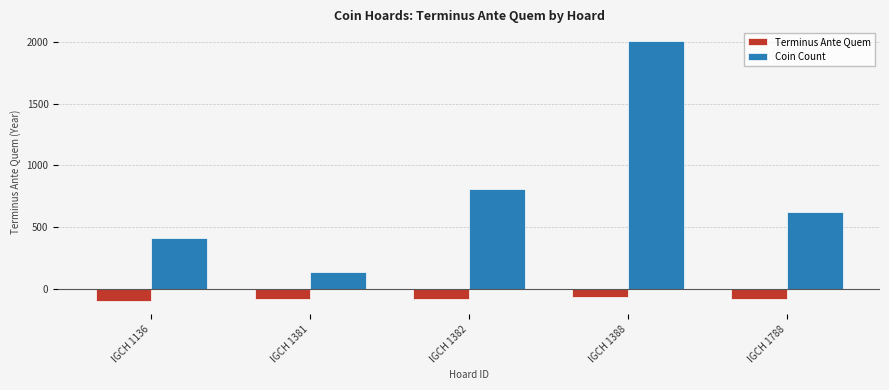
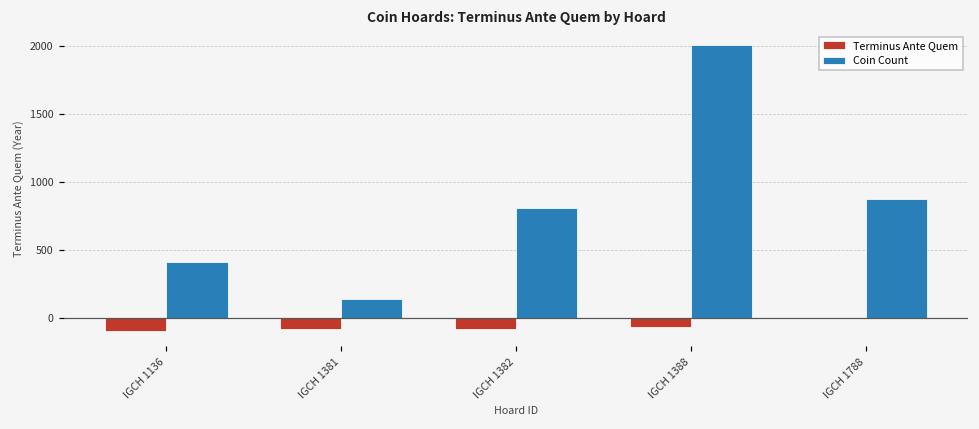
Terminus Ante Quem, IGCH 1788: -80 -> 0
Coin Count, IGCH 1788: 620 -> 880
